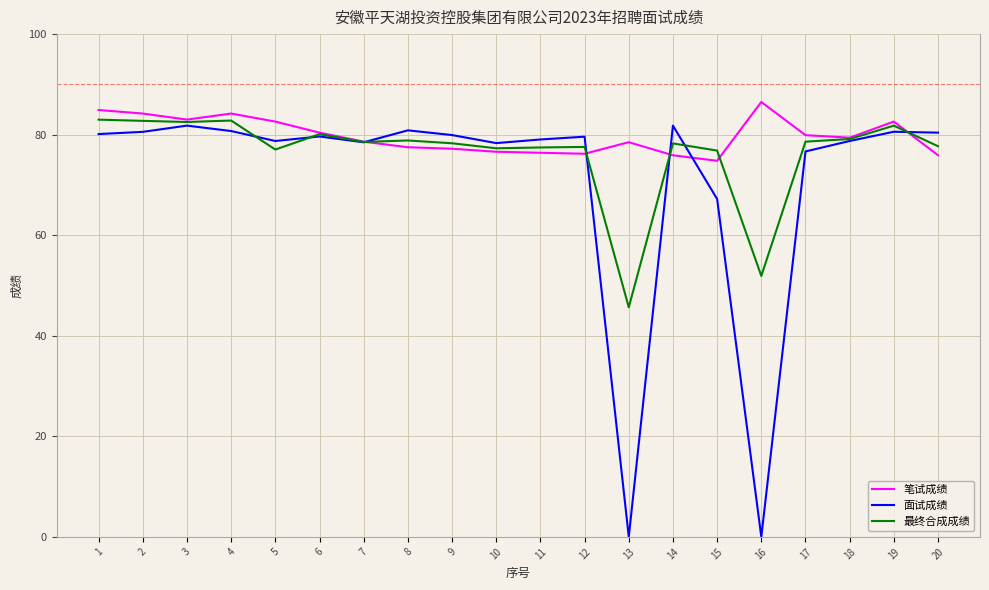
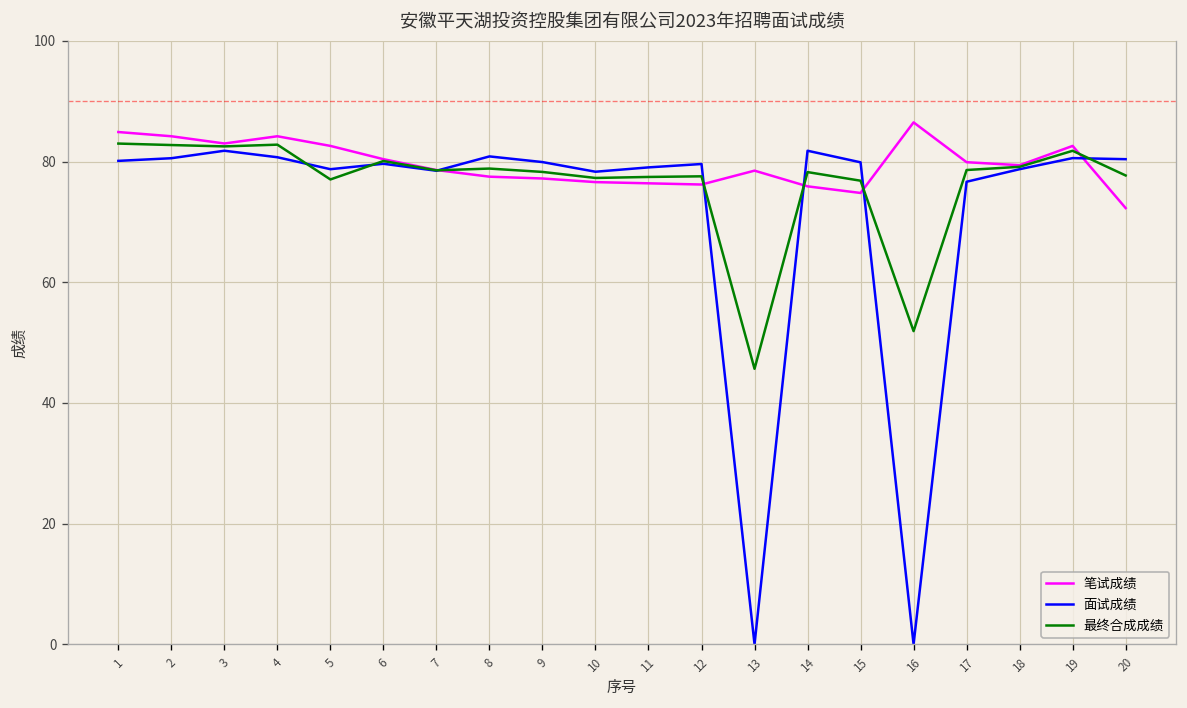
面试成绩, 15: 67 -> 80
笔试成绩, 20: 76 -> 72
